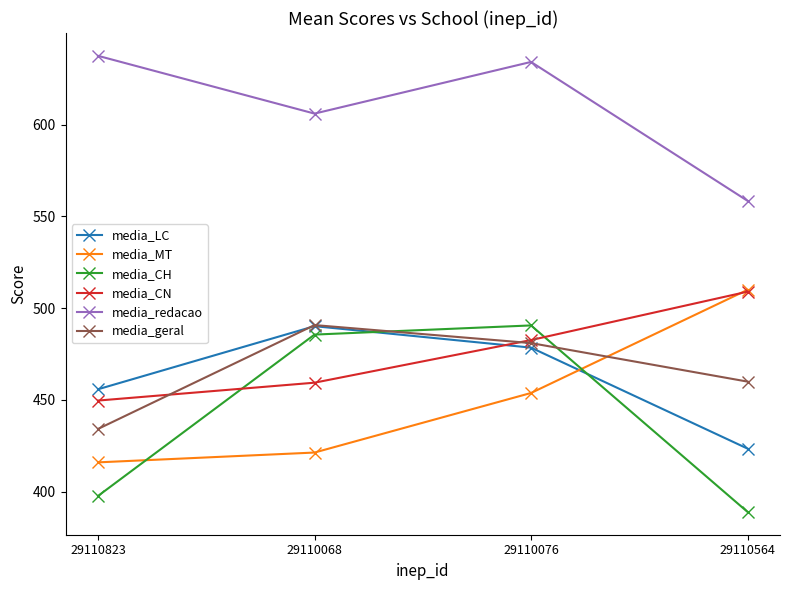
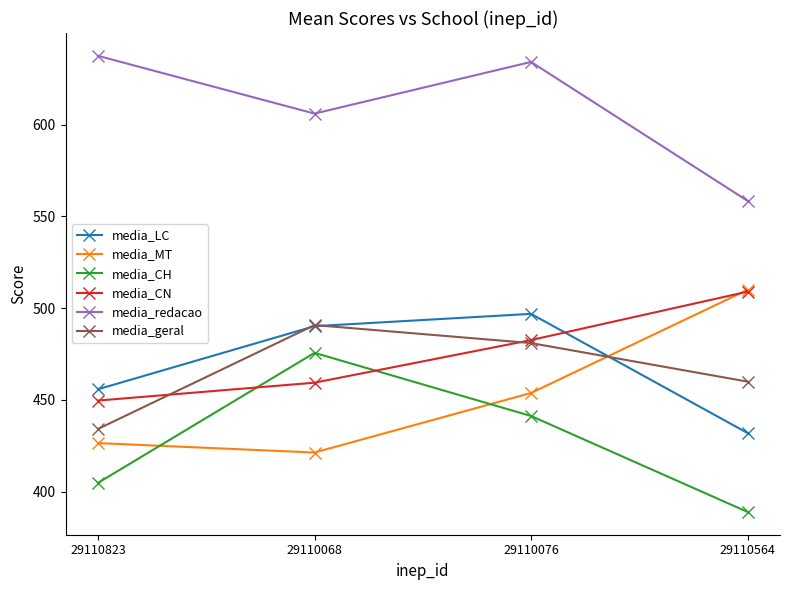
media_MT, 29110823: 416 -> 427
media_CH, 29110823: 398 -> 405
media_CH, 29110068: 486 -> 476
media_LC, 29110076: 479 -> 497
media_CH, 29110076: 491 -> 441
media_LC, 29110564: 424 -> 432
